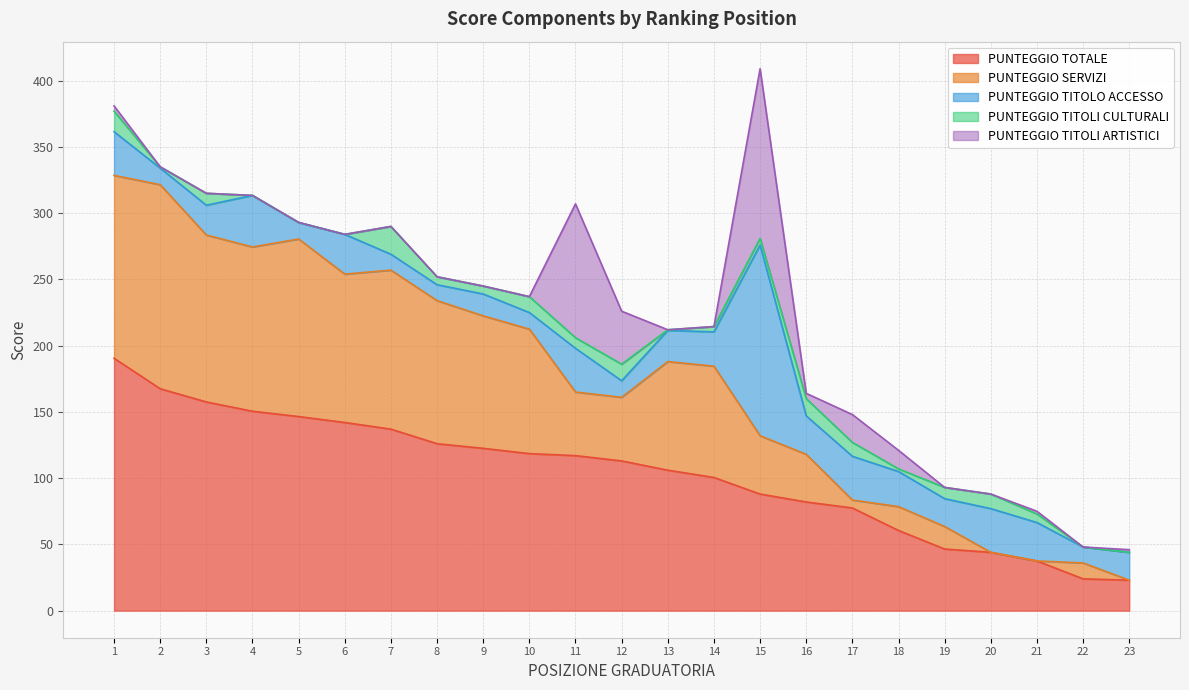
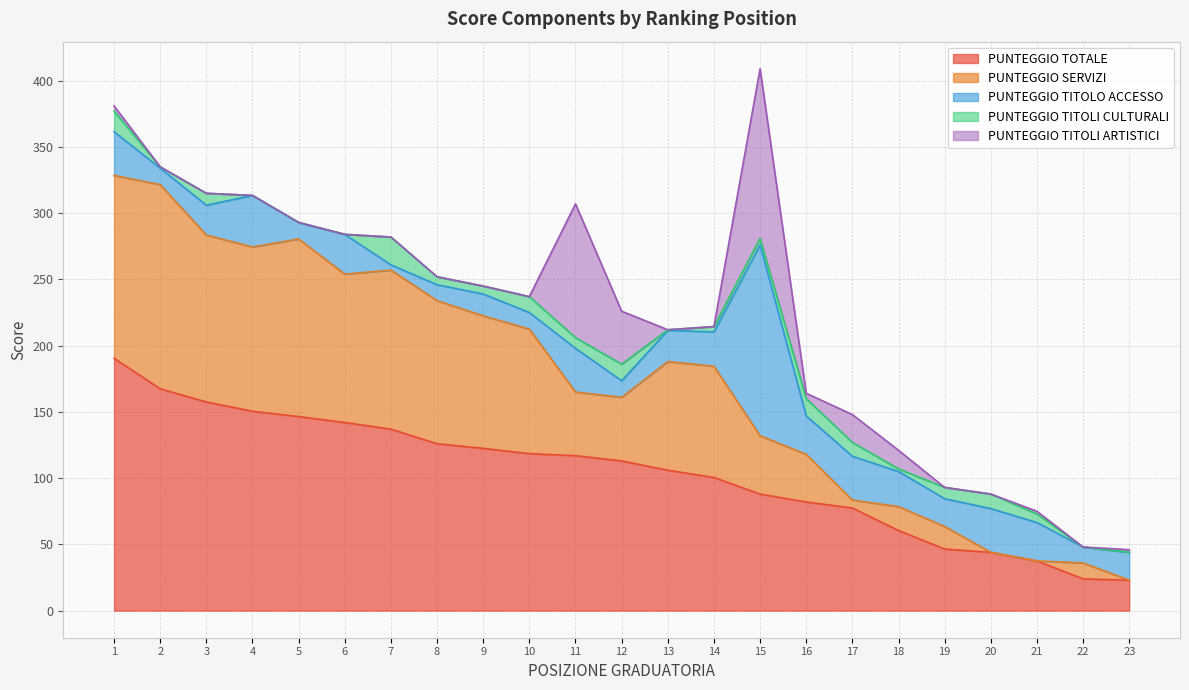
PUNTEGGIO TITOLO ACCESSO, 7: 12 -> 4
